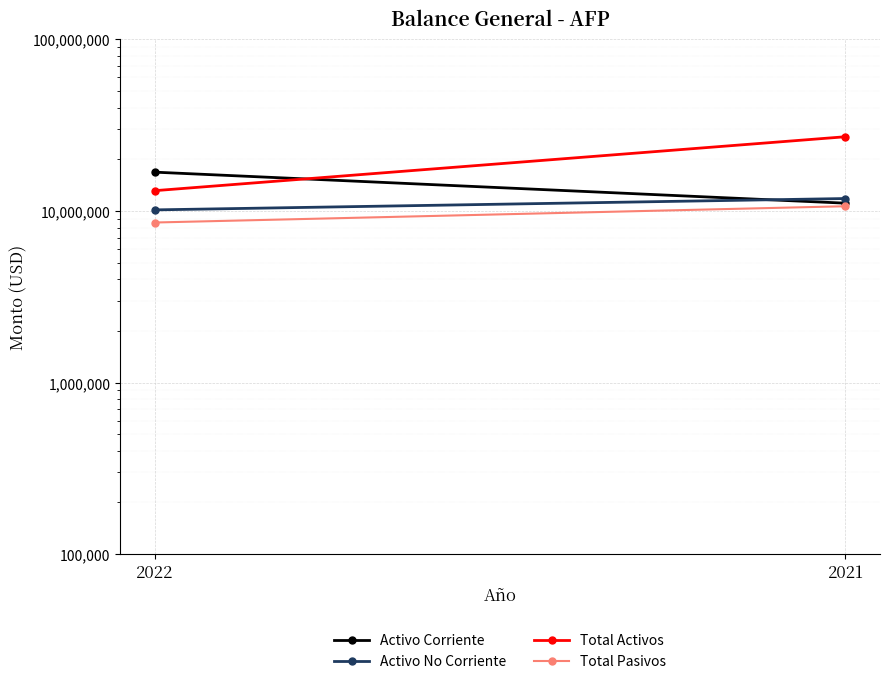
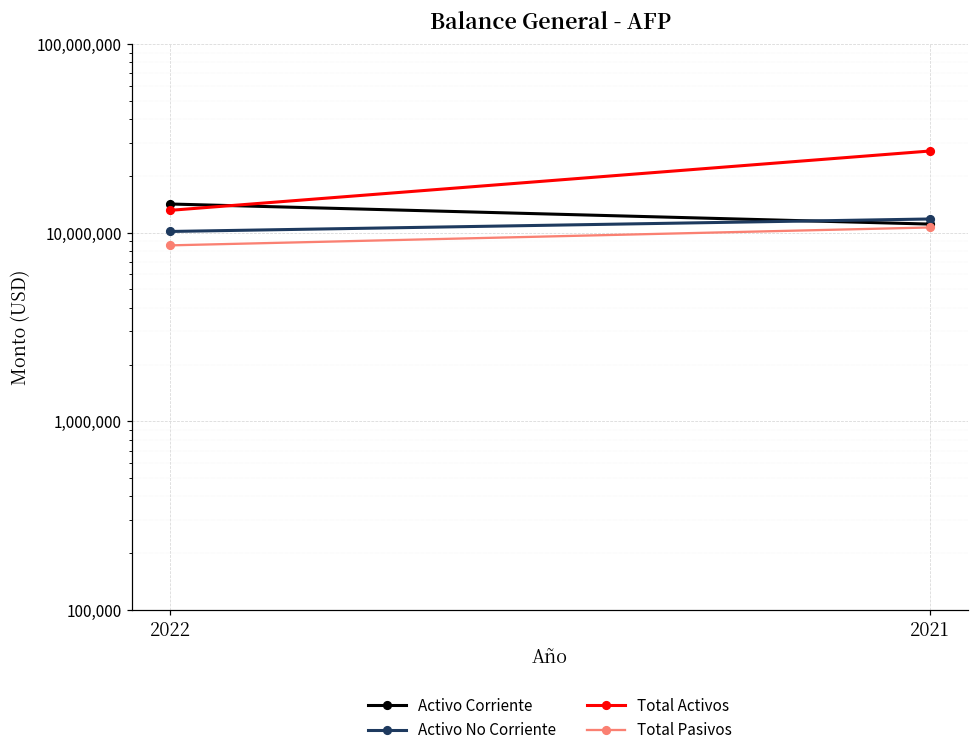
Activo Corriente, 2022: 17,000,000 -> 14,000,000
